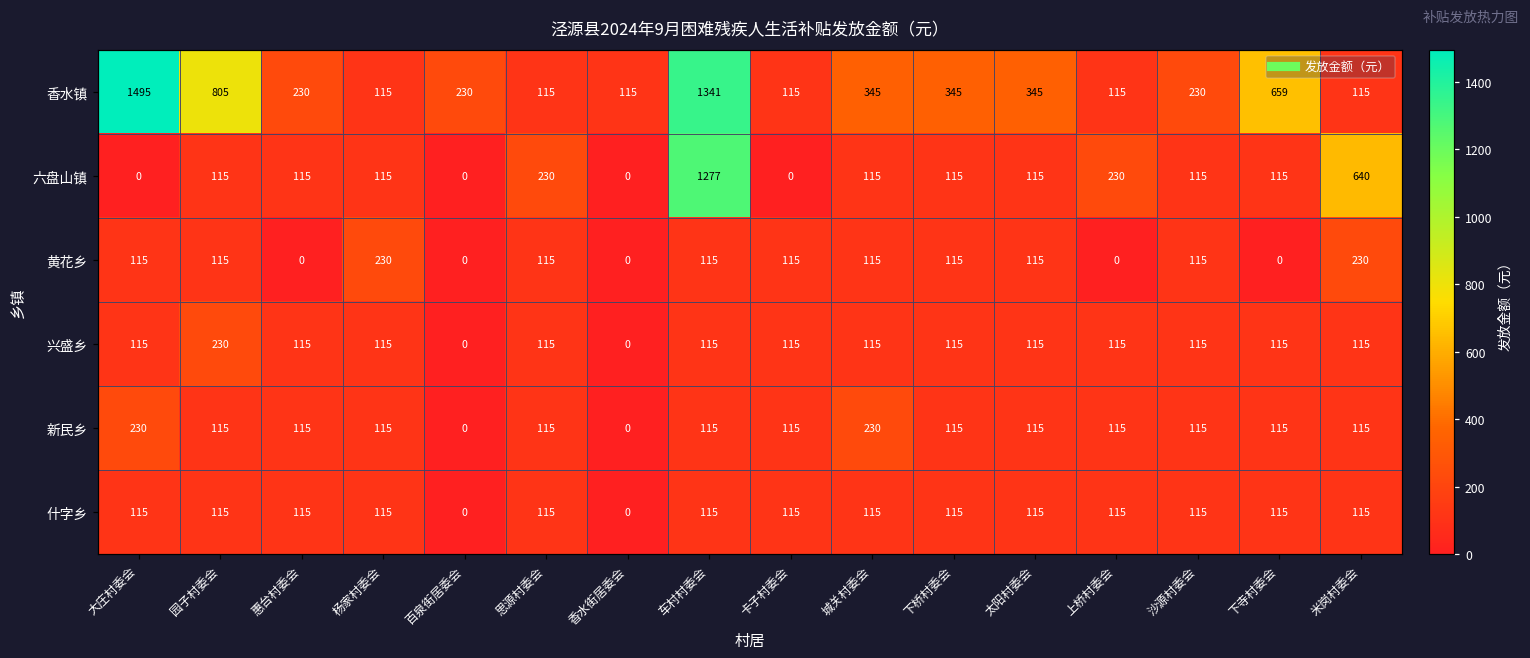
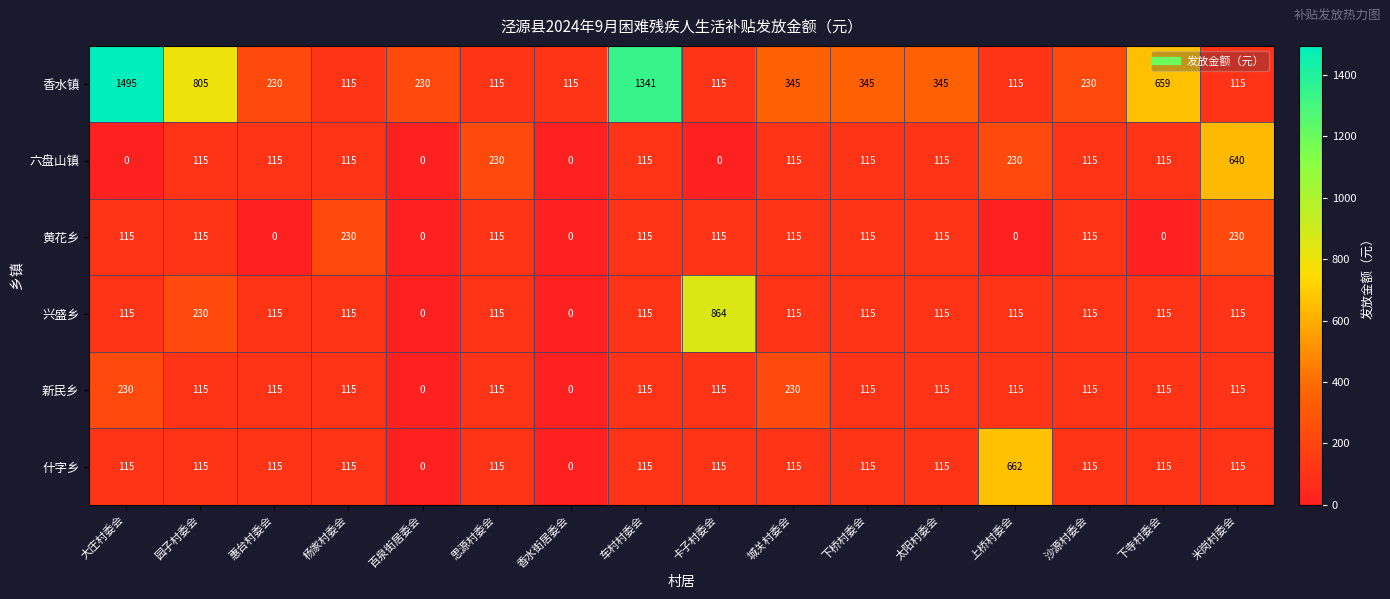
六盘山镇, 车村村委会: 1277 -> 115
兴盛乡, 卡子村委会: 115 -> 864
什字乡, 上桥村委会: 115 -> 662
